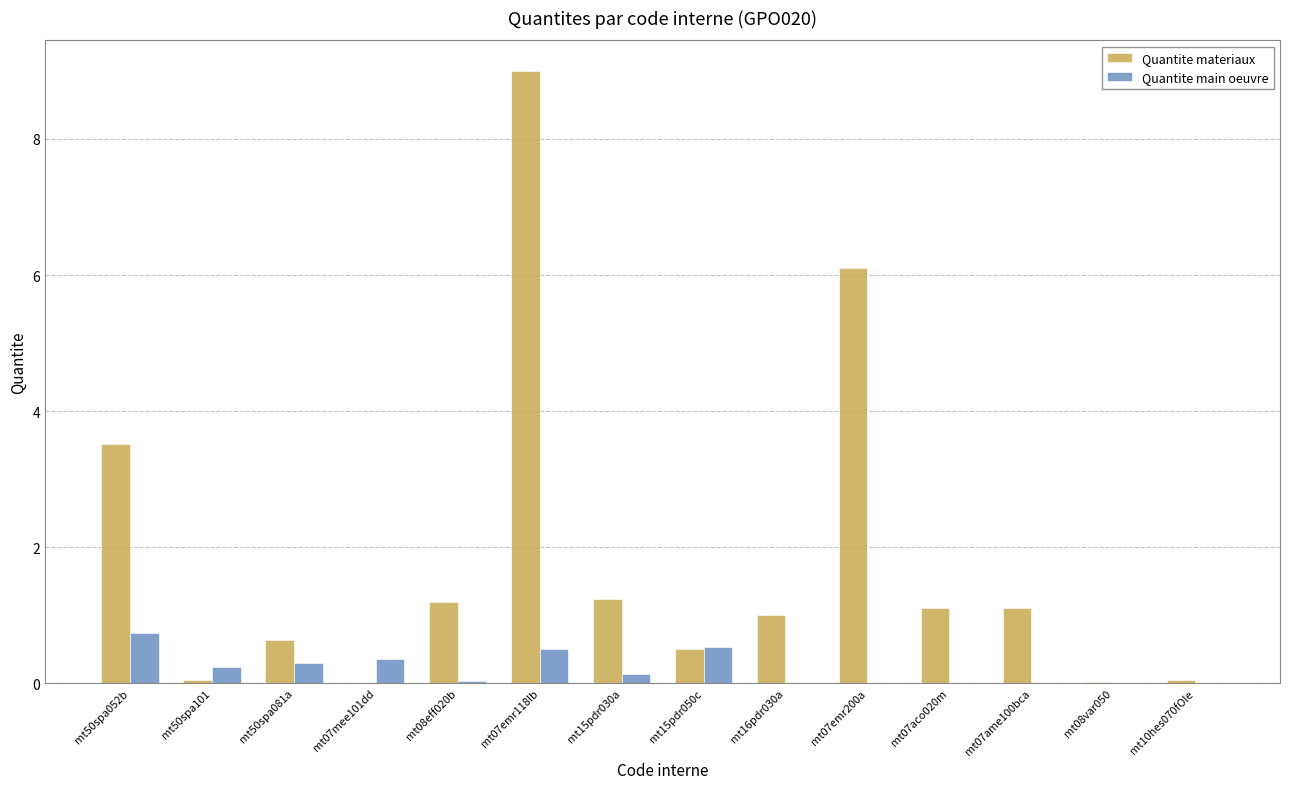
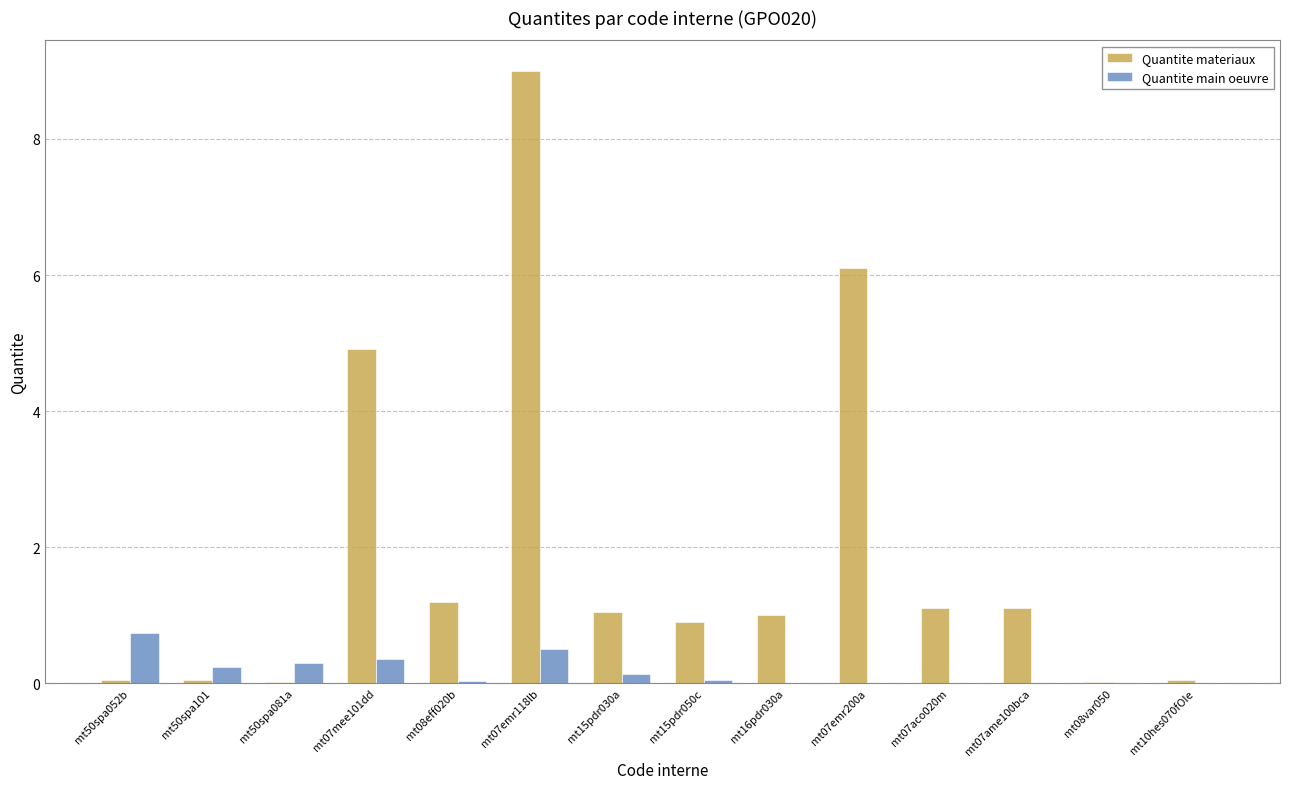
Quantite materiaux, mt50spa052b: 3.5 -> 0.0
Quantite materiaux, mt50spa081a: 0.6 -> 0.0
Quantite materiaux, mt07mee101dd: 0.0 -> 4.9
Quantite materiaux, mt15pdr030a: 1.2 -> 1.1
Quantite materiaux, mt15pdr050c: 0.5 -> 0.9
Quantite main oeuvre, mt15pdr050c: 0.5 -> 0.0
